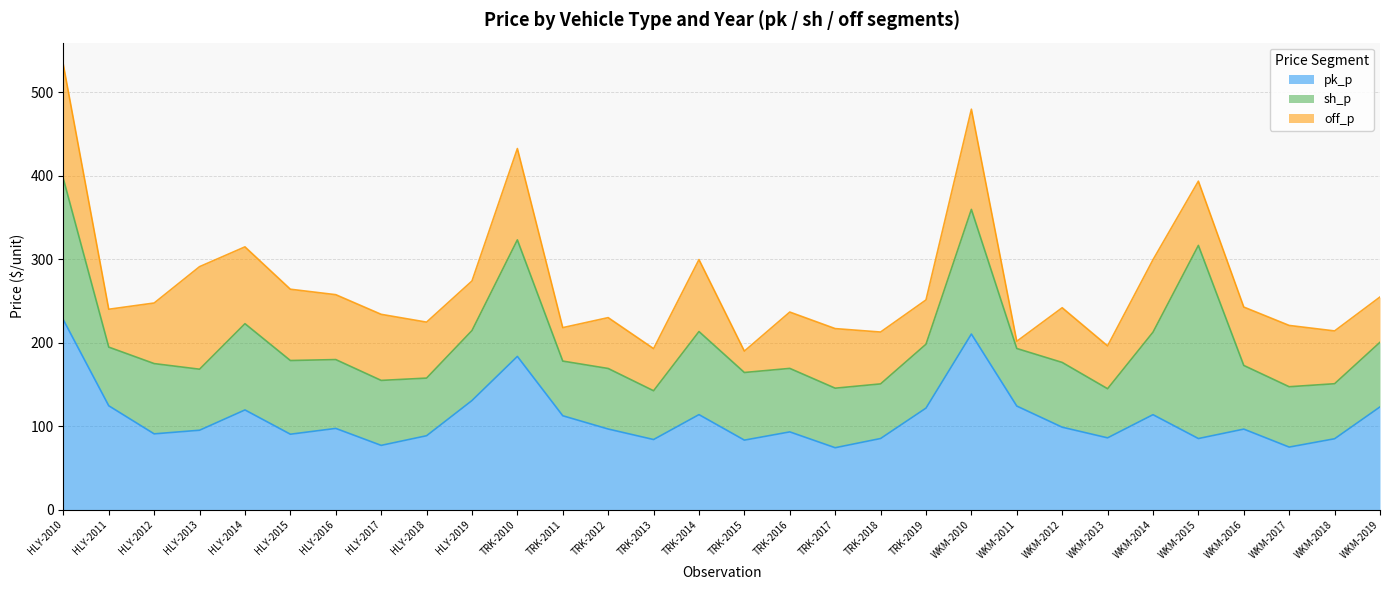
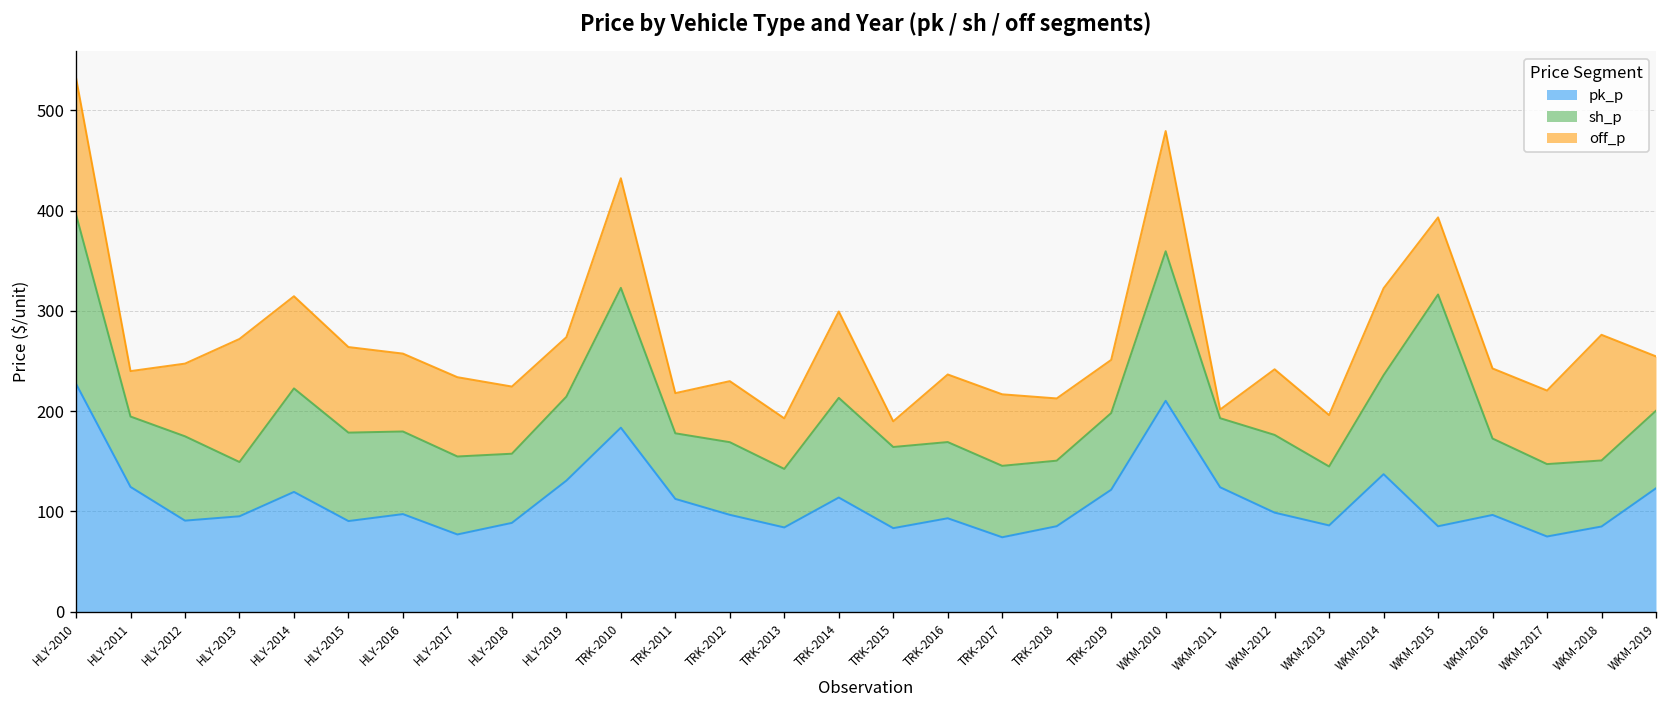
sh_p, HLY-2013: 70 -> 50
pk_p, WKM-2014: 110 -> 140
off_p, WKM-2018: 60 -> 130
